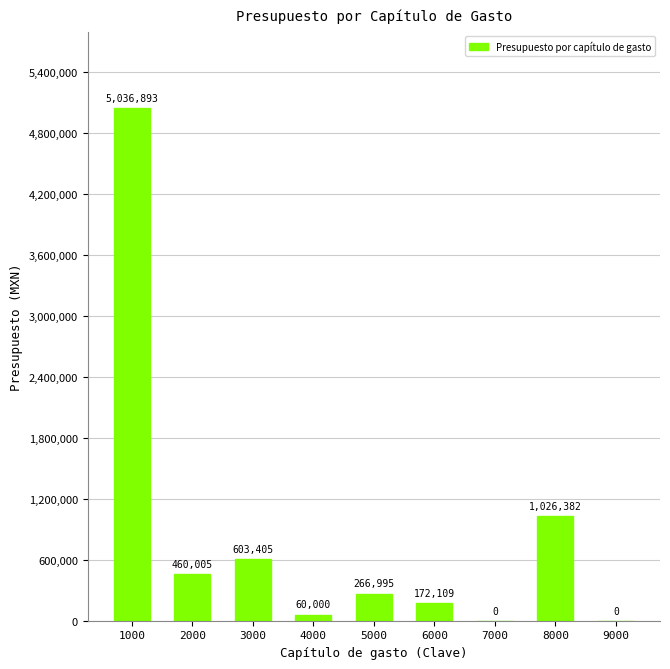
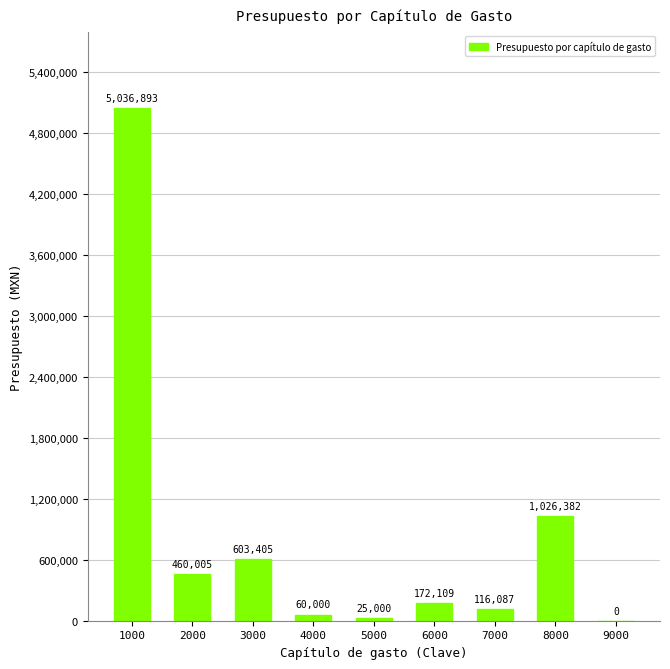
5000: 266,995 -> 25,000
7000: 0 -> 116,087
